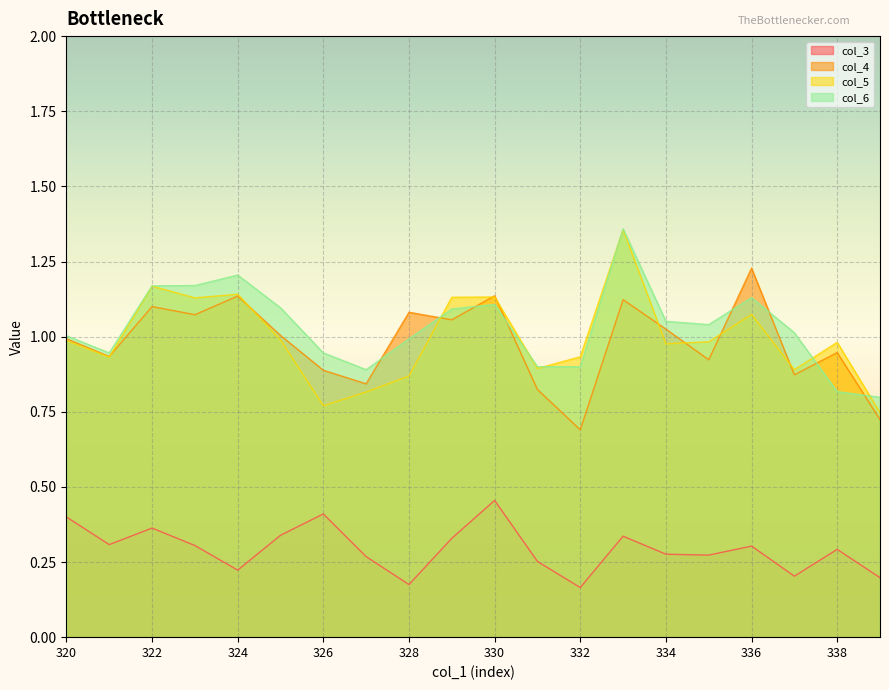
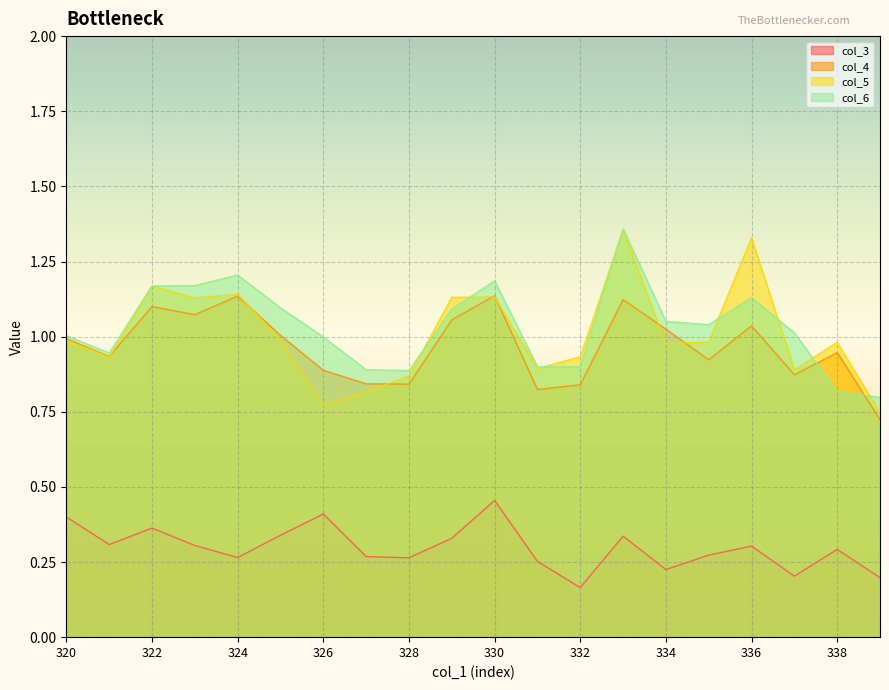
col_3, 324: 0.22 -> 0.27
col_6, 326: 0.95 -> 1.00
col_3, 328: 0.18 -> 0.26
col_4, 328: 1.08 -> 0.84
col_6, 328: 0.99 -> 0.89
col_6, 330: 1.11 -> 1.19
col_4, 332: 0.69 -> 0.84
col_3, 334: 0.28 -> 0.23
col_4, 336: 1.23 -> 1.04
col_5, 336: 1.07 -> 1.33
